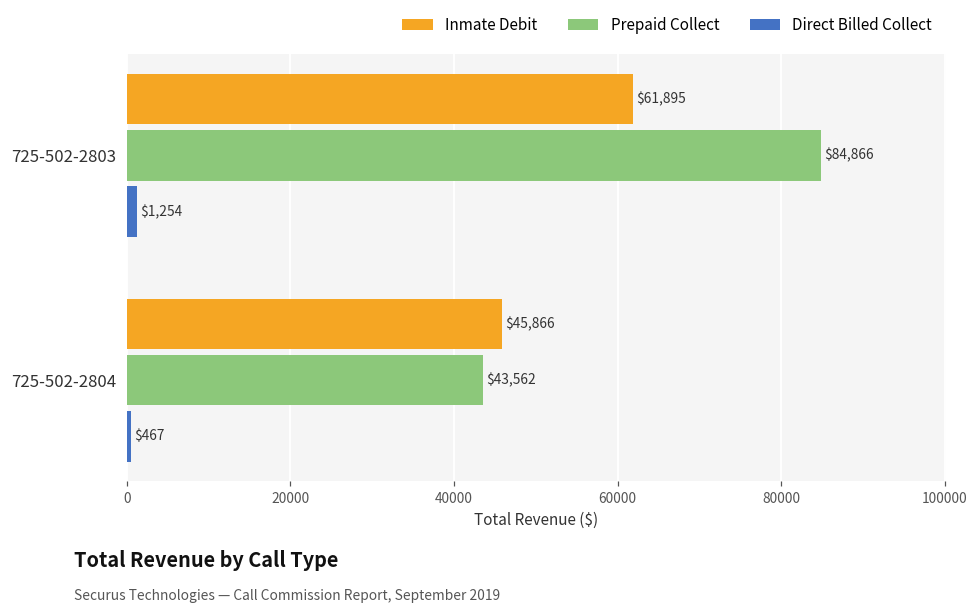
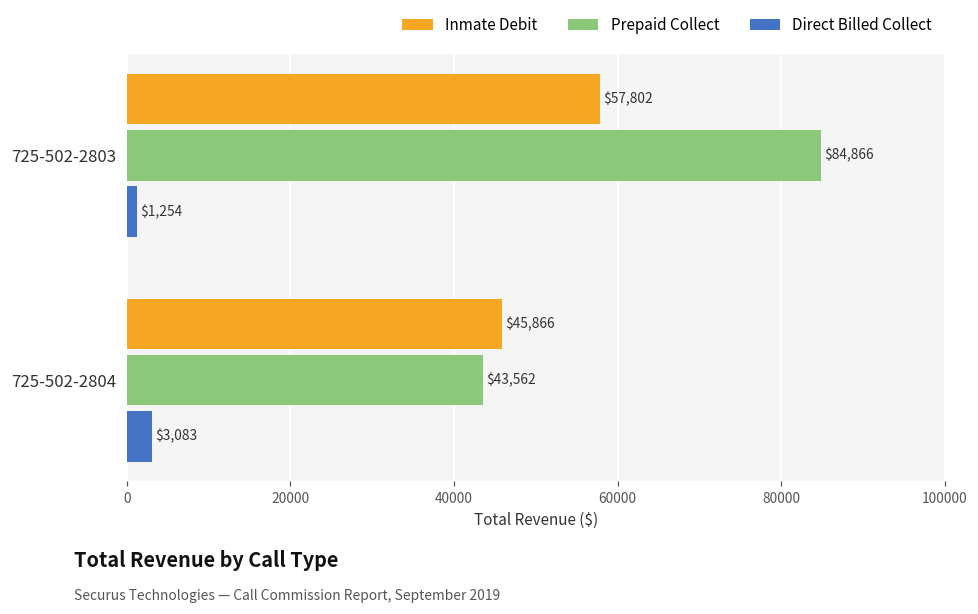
Inmate Debit, 725-502-2803: $61,895 -> $57,802
Direct Billed Collect, 725-502-2804: $467 -> $3,083
